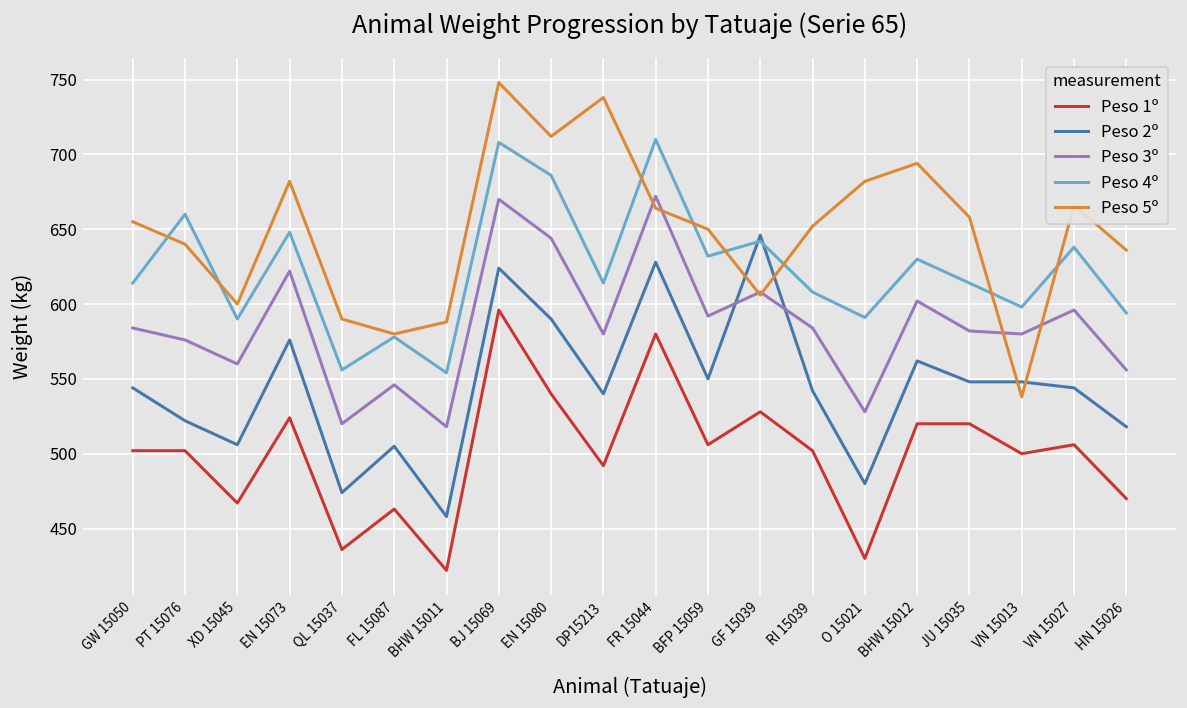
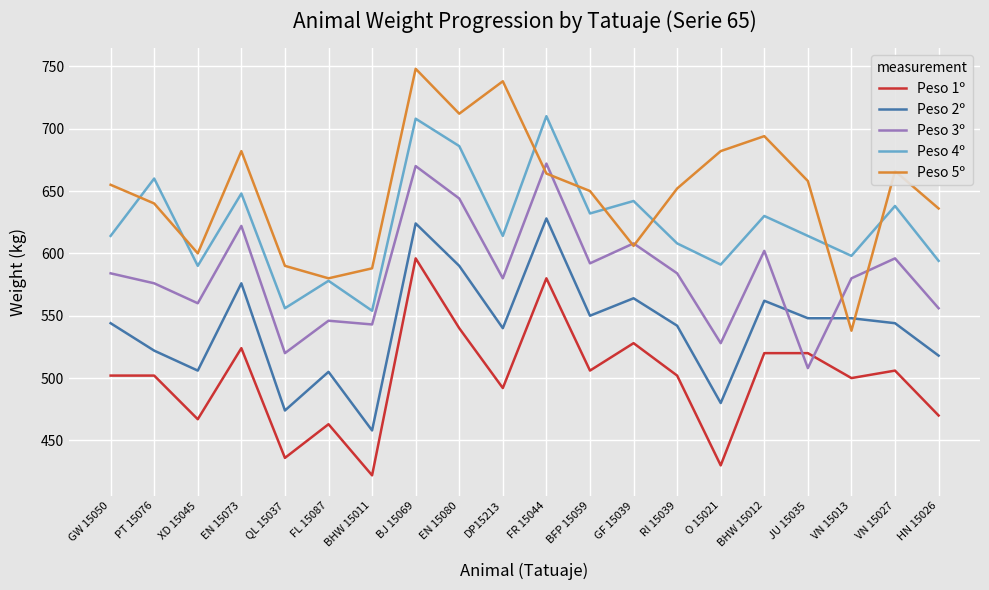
Peso 3º, BHW 15011: 518 -> 543
Peso 2º, GF 15039: 646 -> 564
Peso 3º, JU 15035: 582 -> 508
